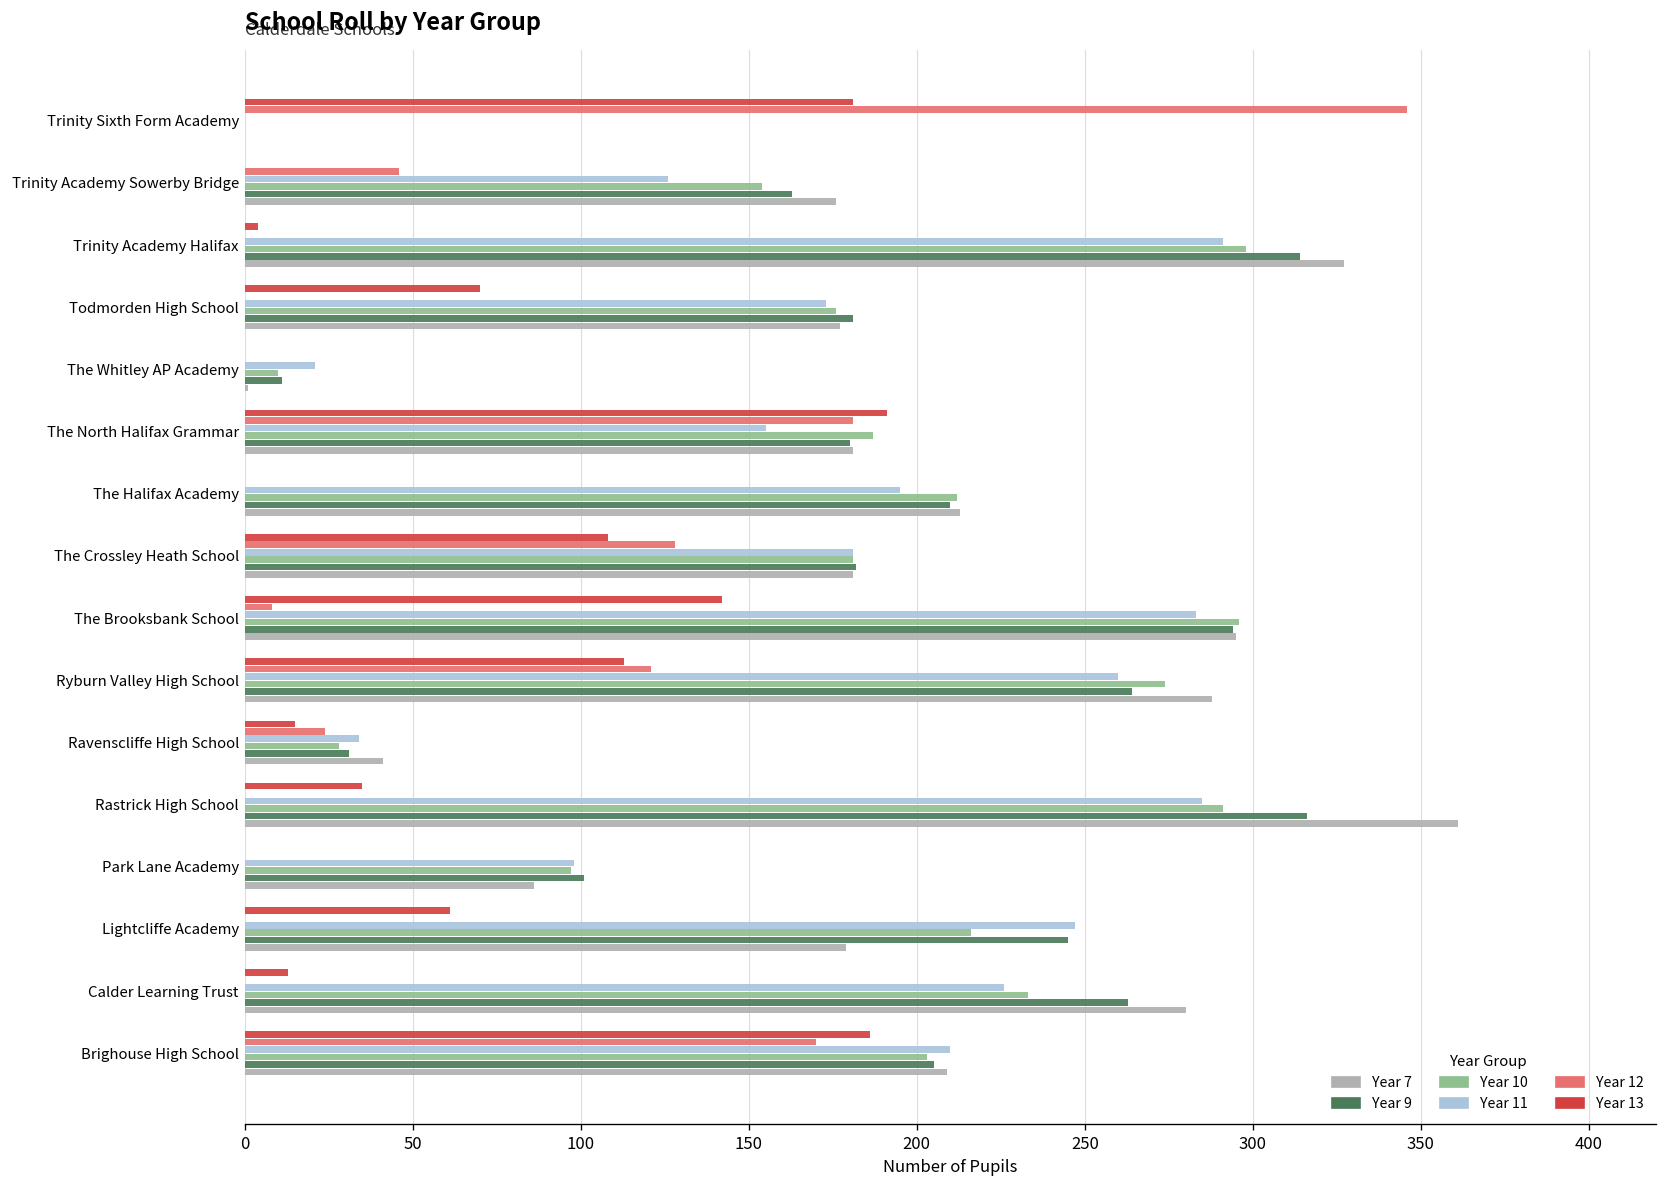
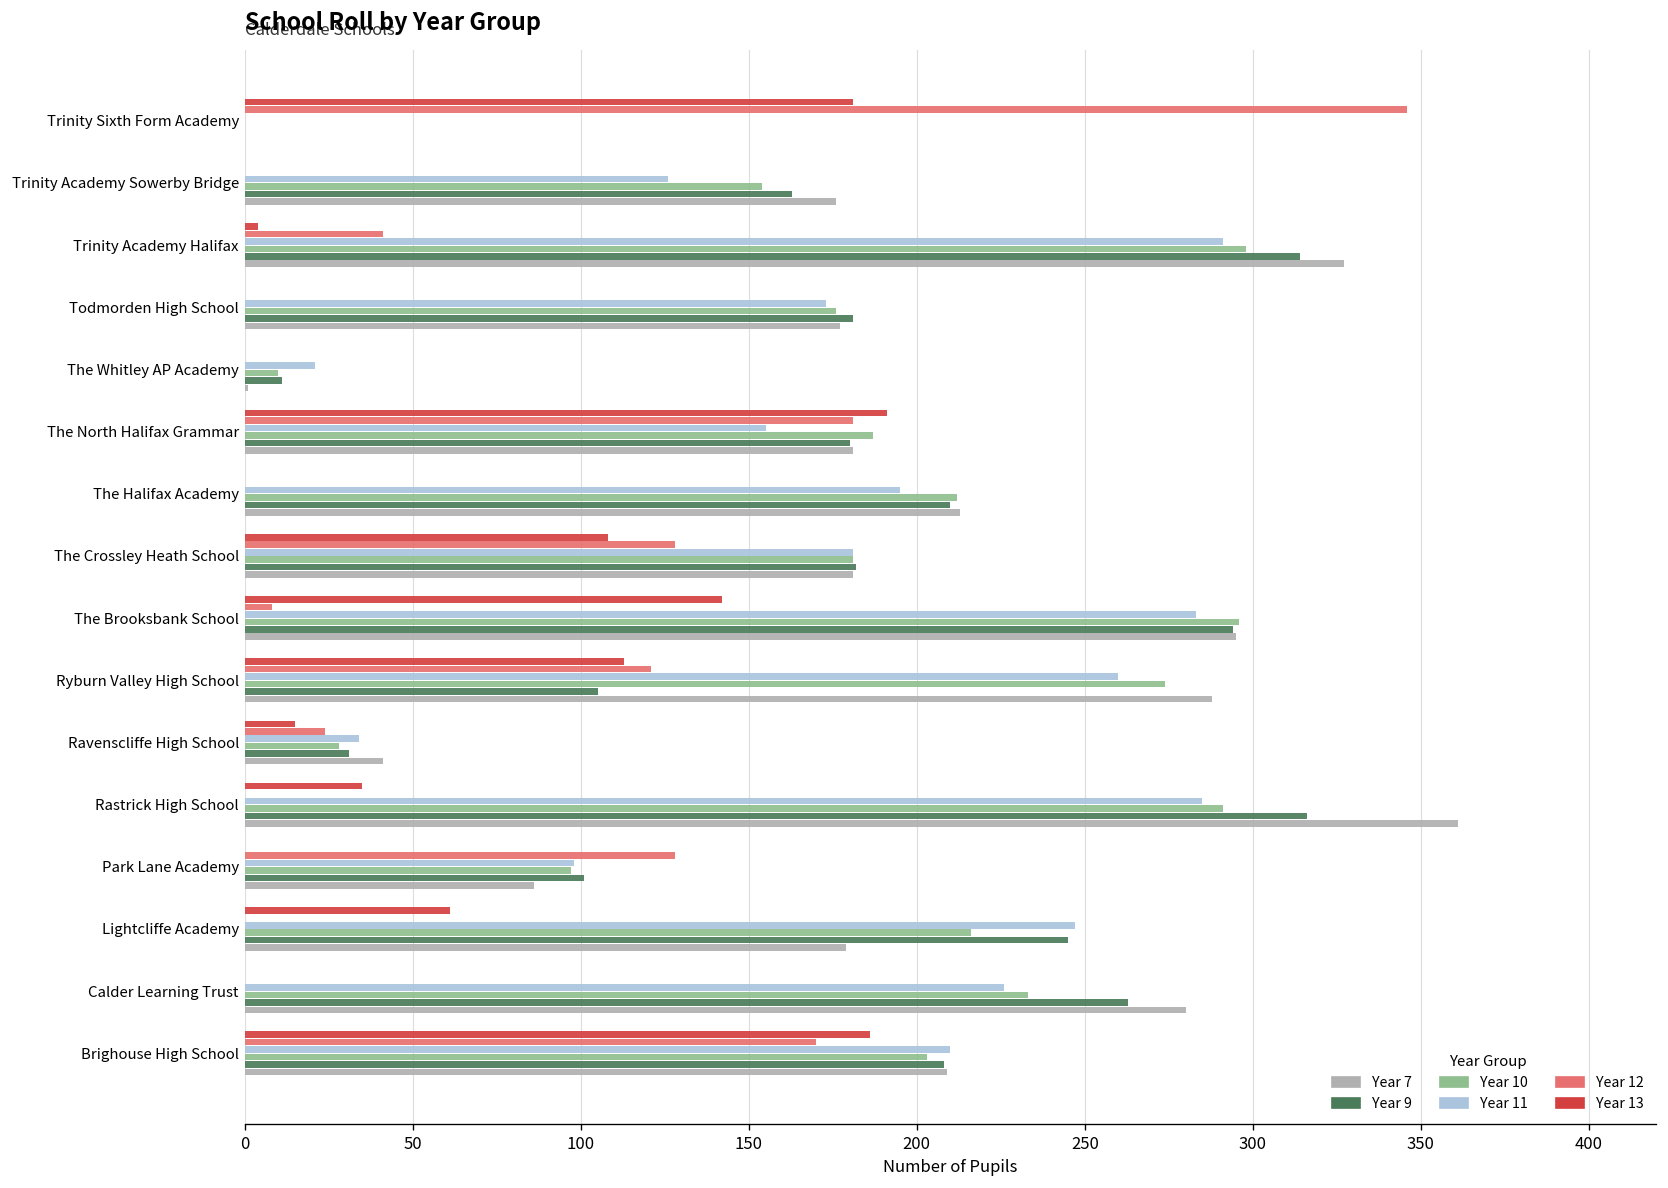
Year 12, Trinity Academy Sowerby Bridge: 46 -> 0
Year 12, Trinity Academy Halifax: 0 -> 41
Year 13, Todmorden High School: 70 -> 0
Year 9, Ryburn Valley High School: 264 -> 105
Year 12, Park Lane Academy: 0 -> 128
Year 13, Calder Learning Trust: 13 -> 0
Year 9, Brighouse High School: 205 -> 208
